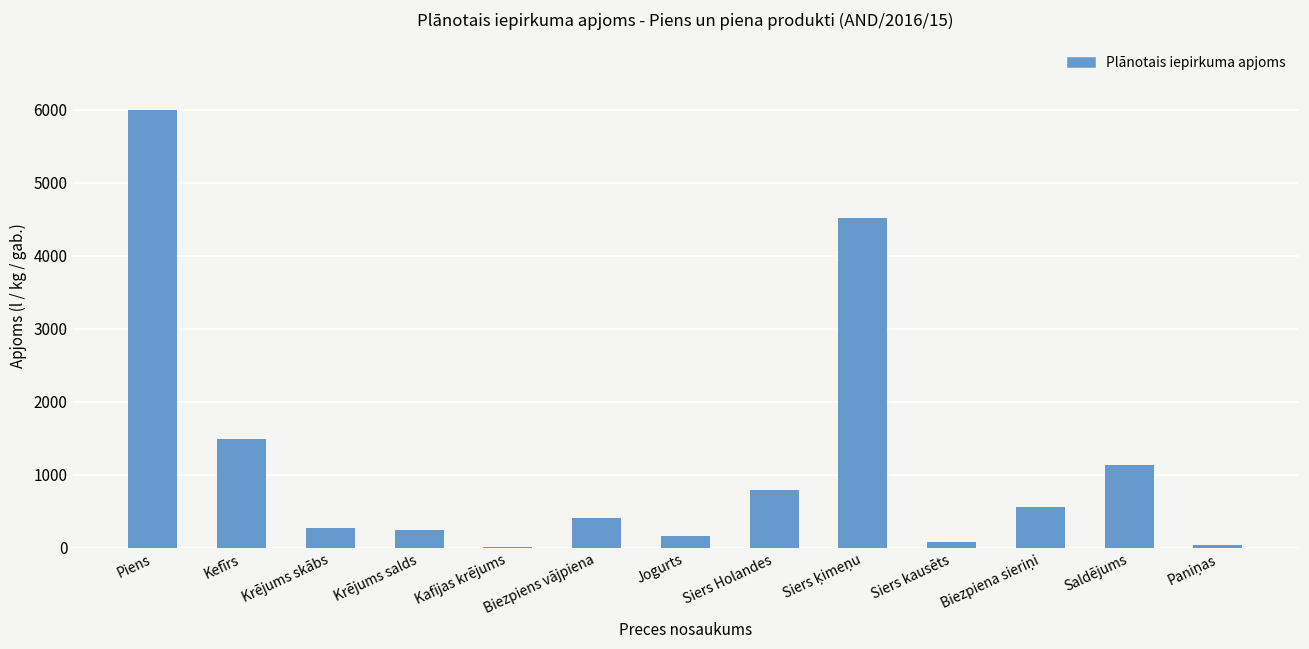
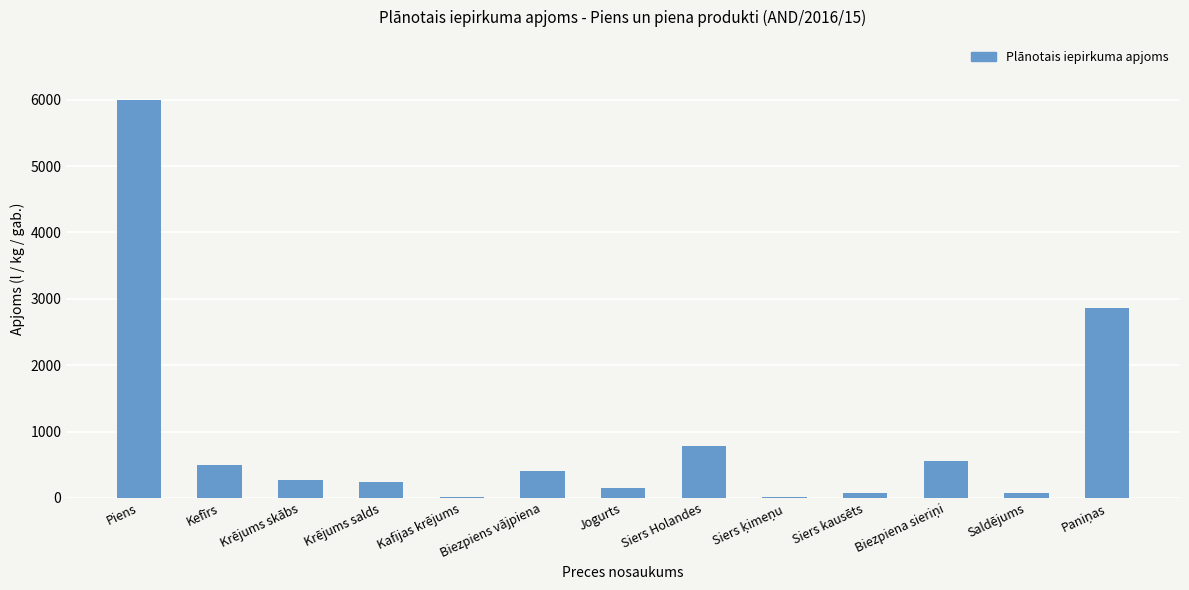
Kefīrs: 1500 -> 500
Siers ķimeņu: 4500 -> 0
Saldējums: 1100 -> 100
Paniņas: 0 -> 2900
